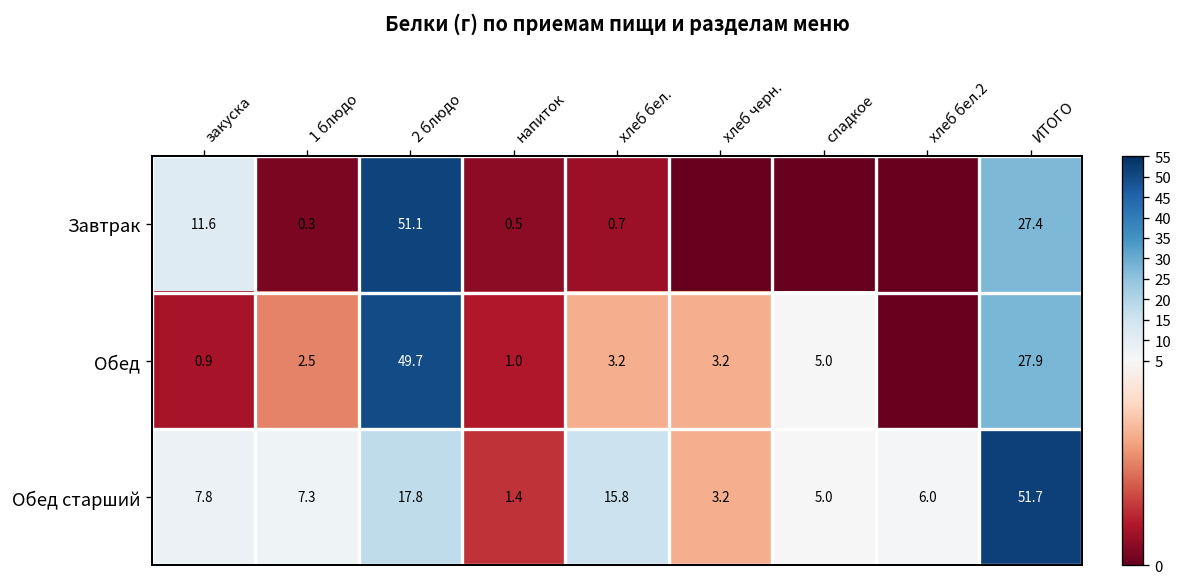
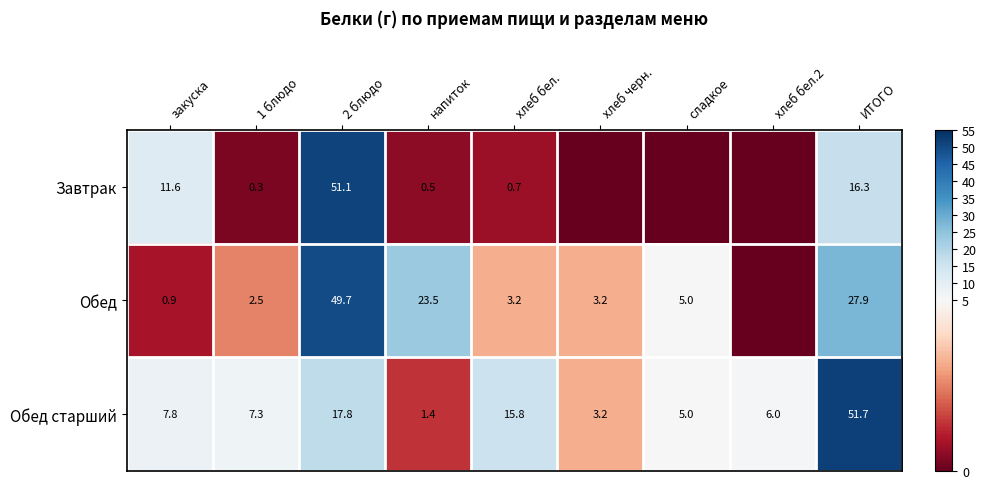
Завтрак, ИТОГО: 27.4 -> 16.3
Обед, напиток: 1.0 -> 23.5
